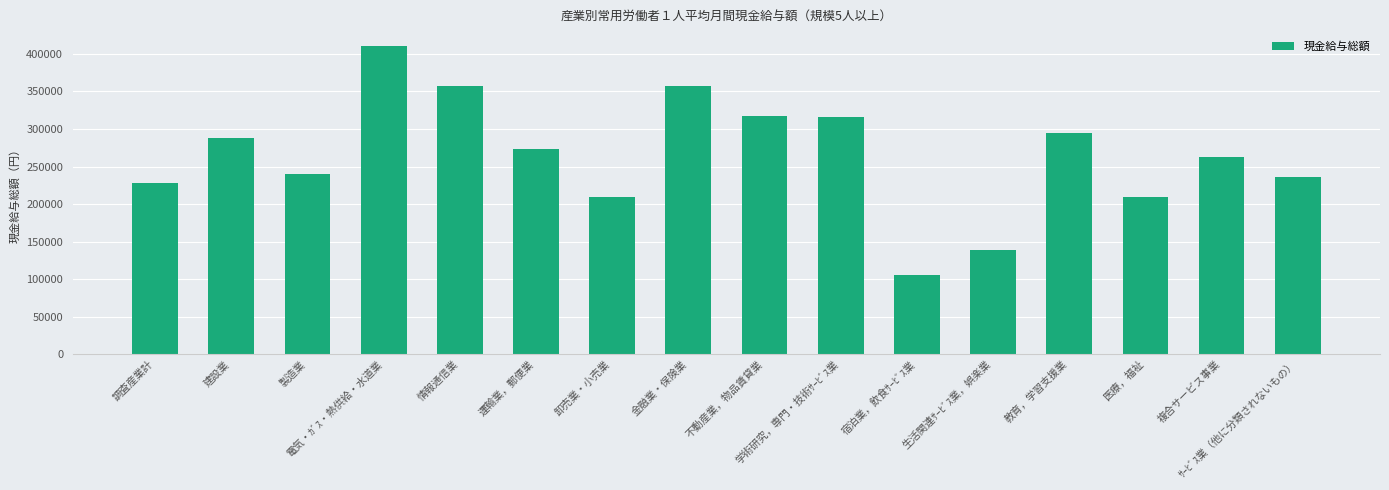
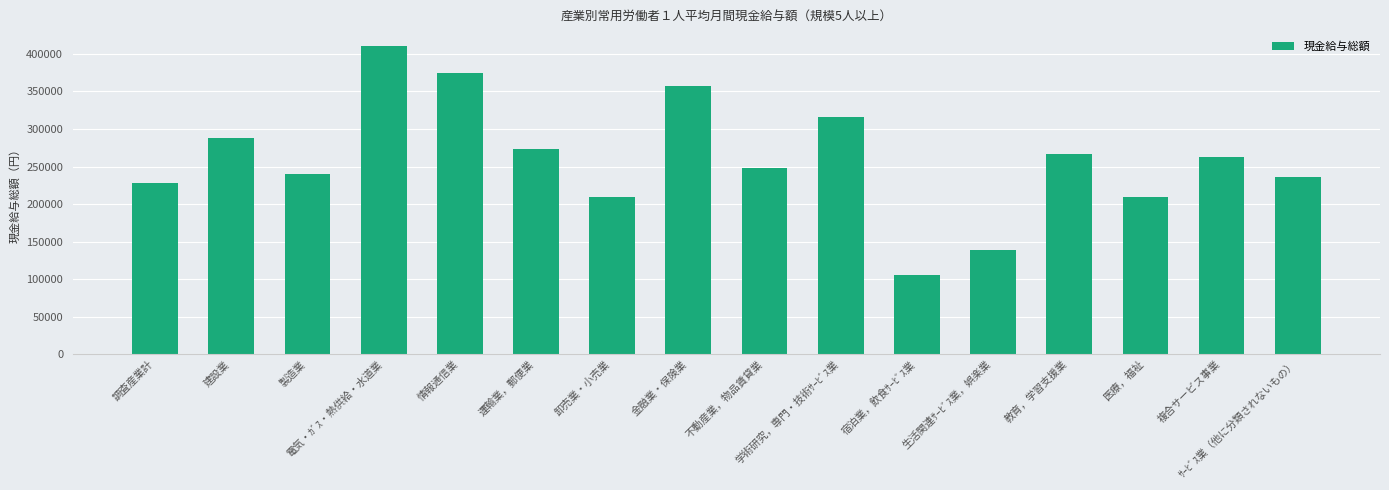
情報通信業: 360000 -> 370000
不動産業，物品賃貸業: 320000 -> 250000
教育，学習支援業: 290000 -> 270000
